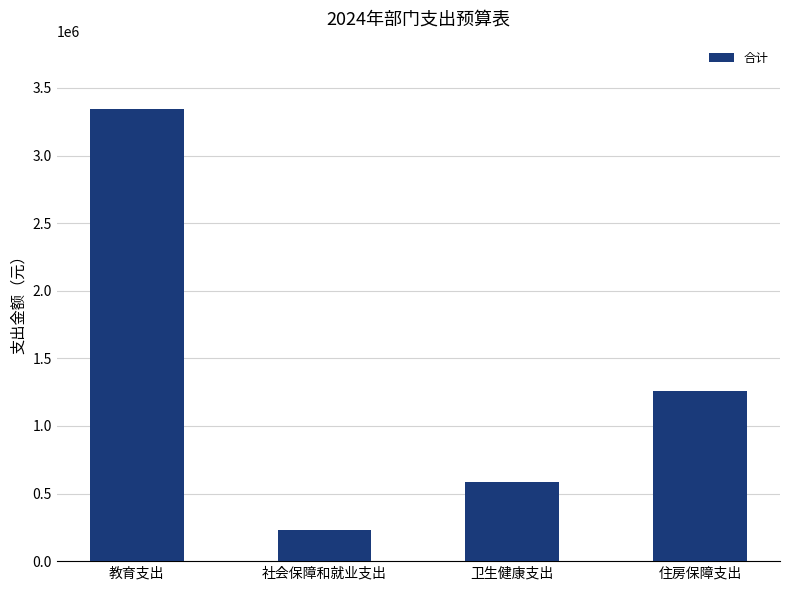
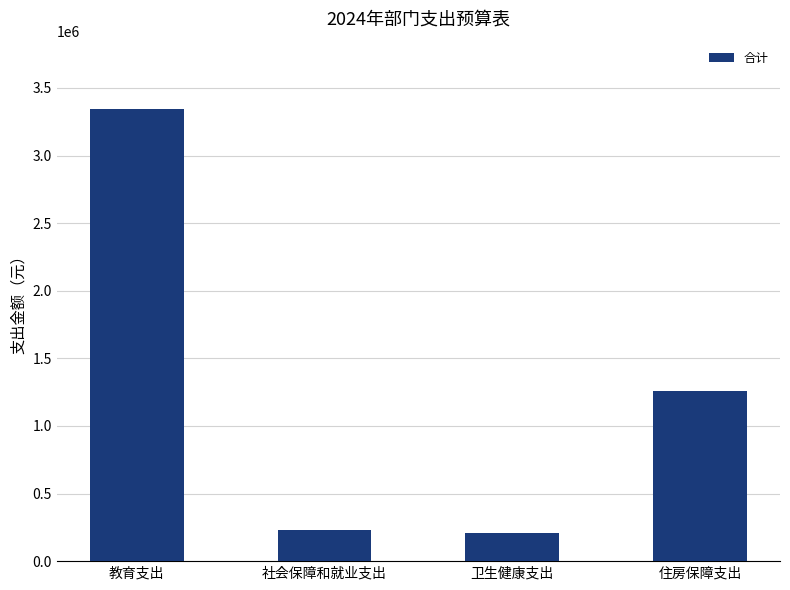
卫生健康支出: 590000 -> 210000
